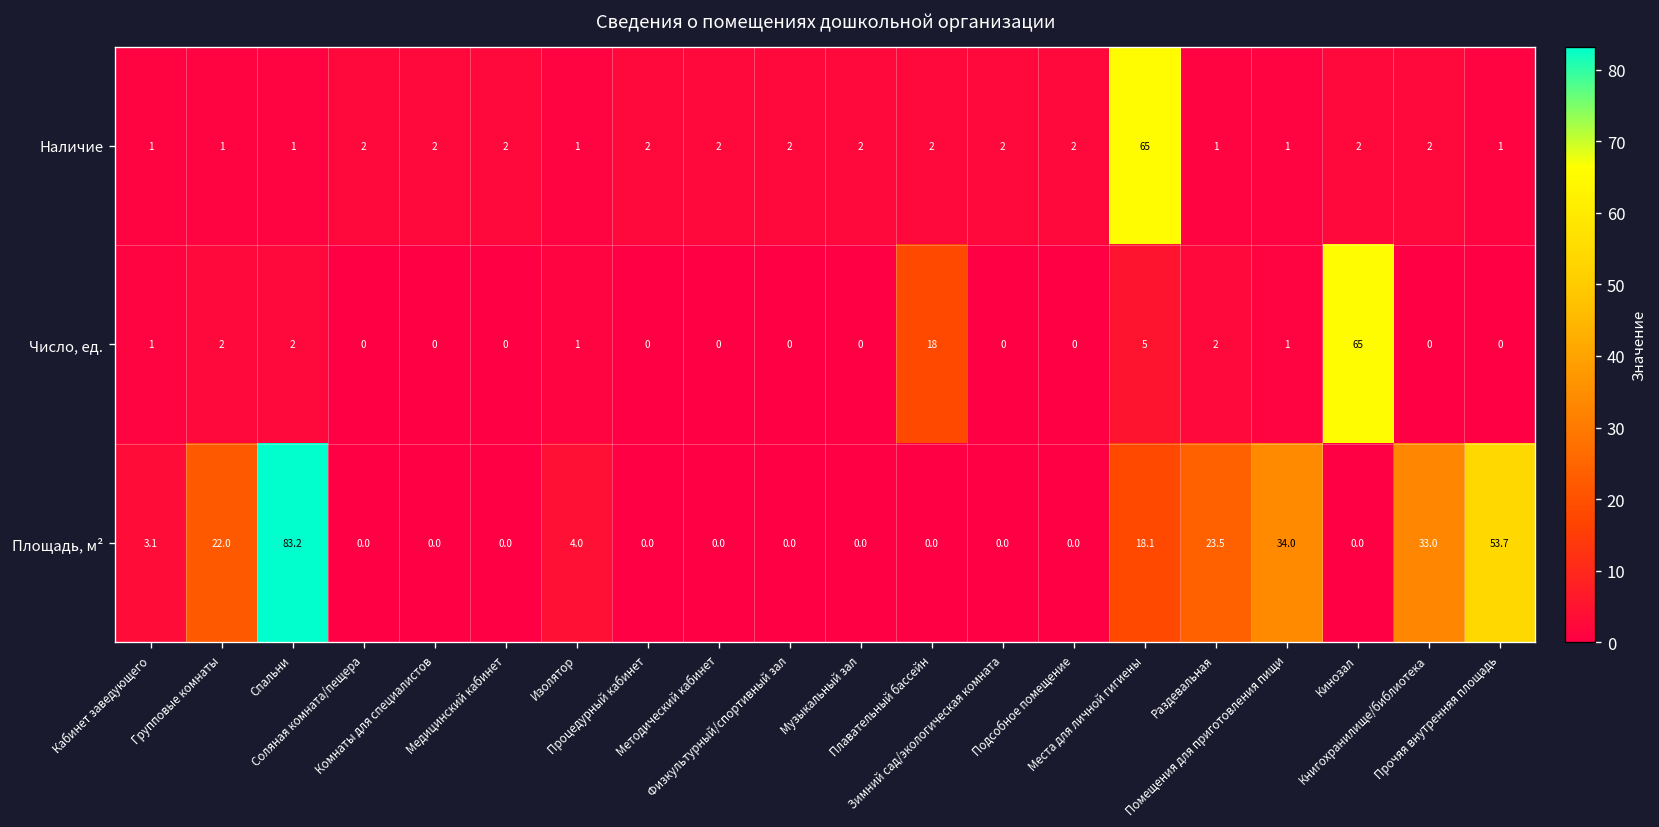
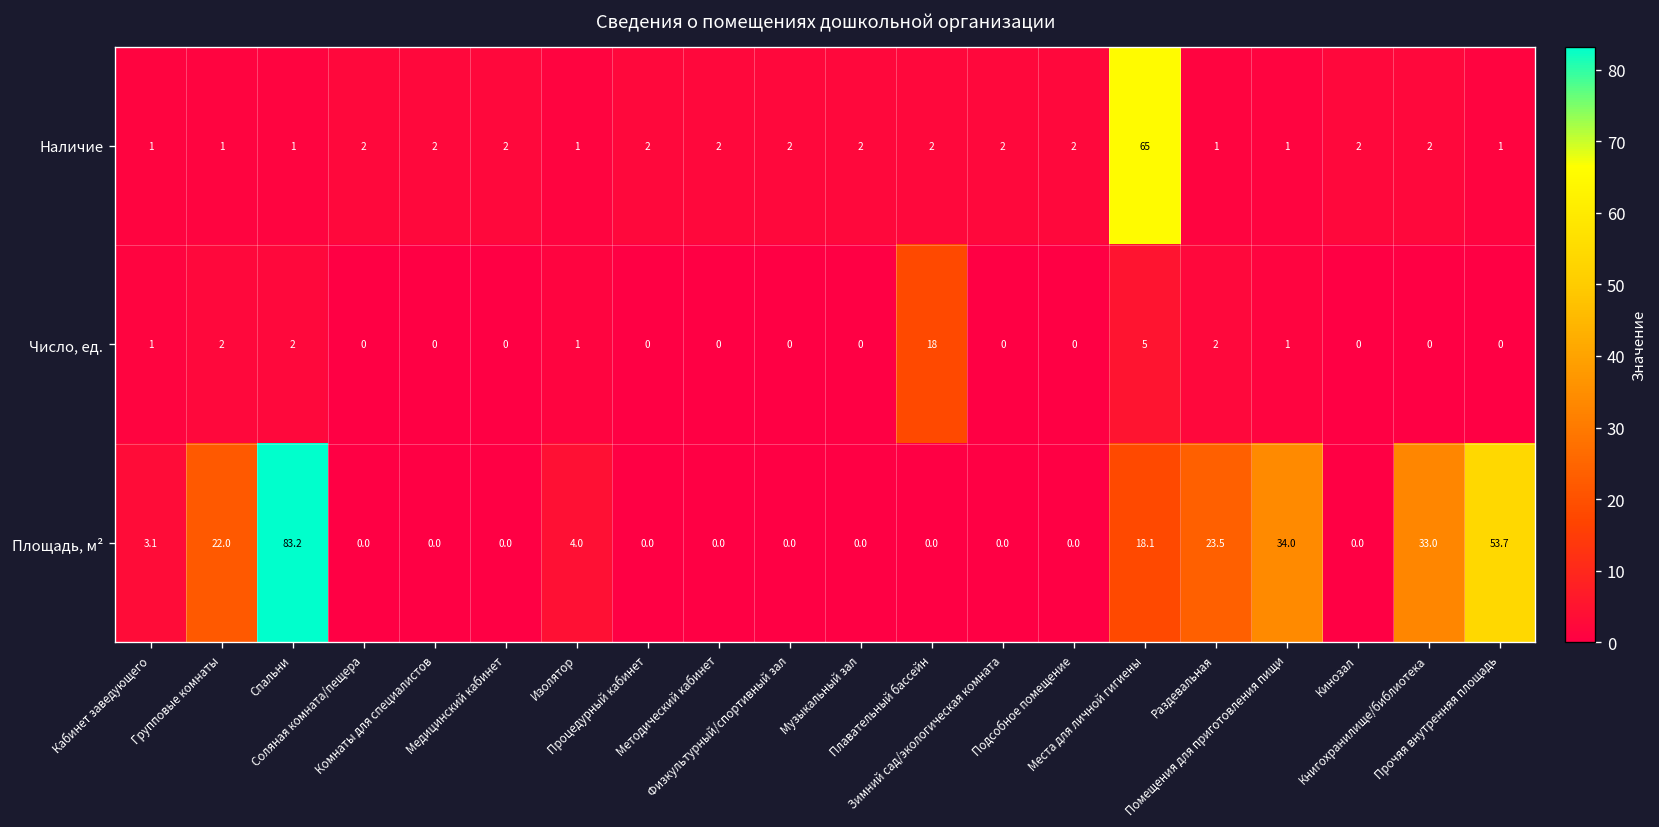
Число, ед., Кинозал: 65 -> 0
